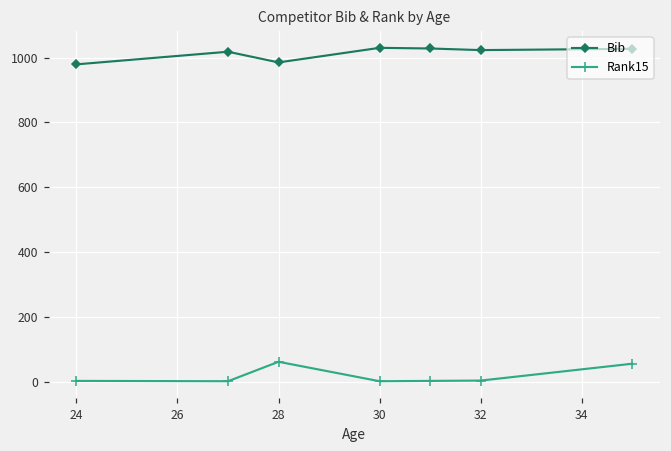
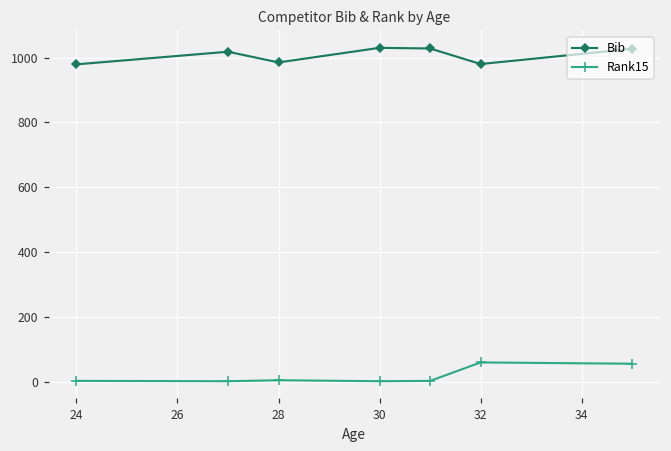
Rank15, 28: 60 -> 0
Bib, 32: 1020 -> 980
Rank15, 32: 0 -> 60
